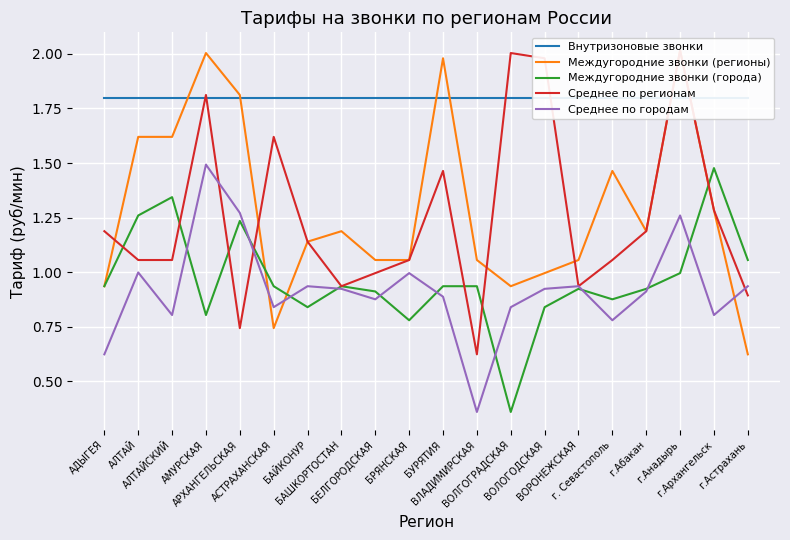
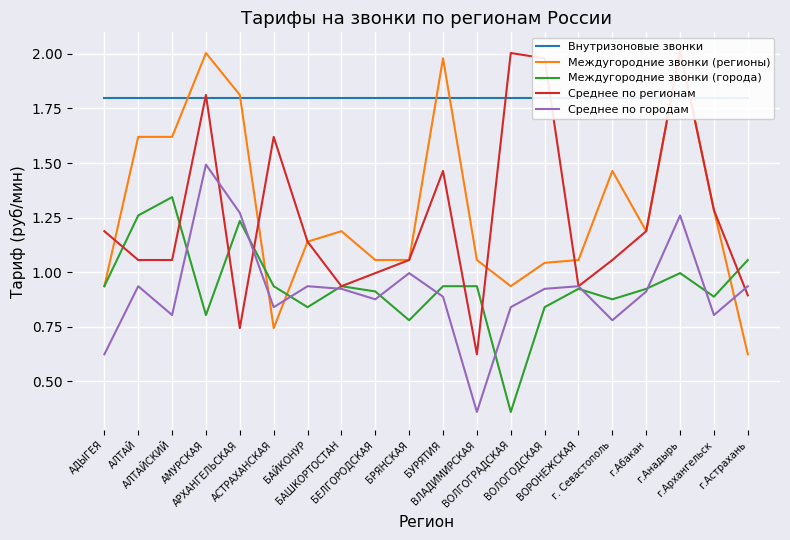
Среднее по городам, АЛТАЙ: 1.00 -> 0.94
Междугородние звонки (регионы), ВОЛОГОДСКАЯ: 1.00 -> 1.04
Междугородние звонки (города), г.Архангельск: 1.48 -> 0.89
